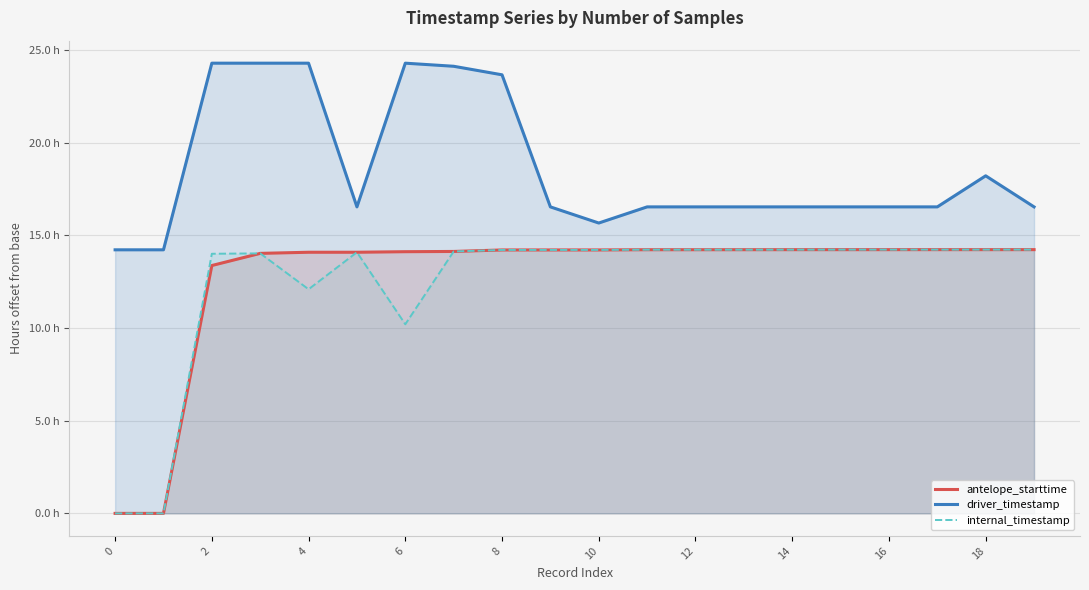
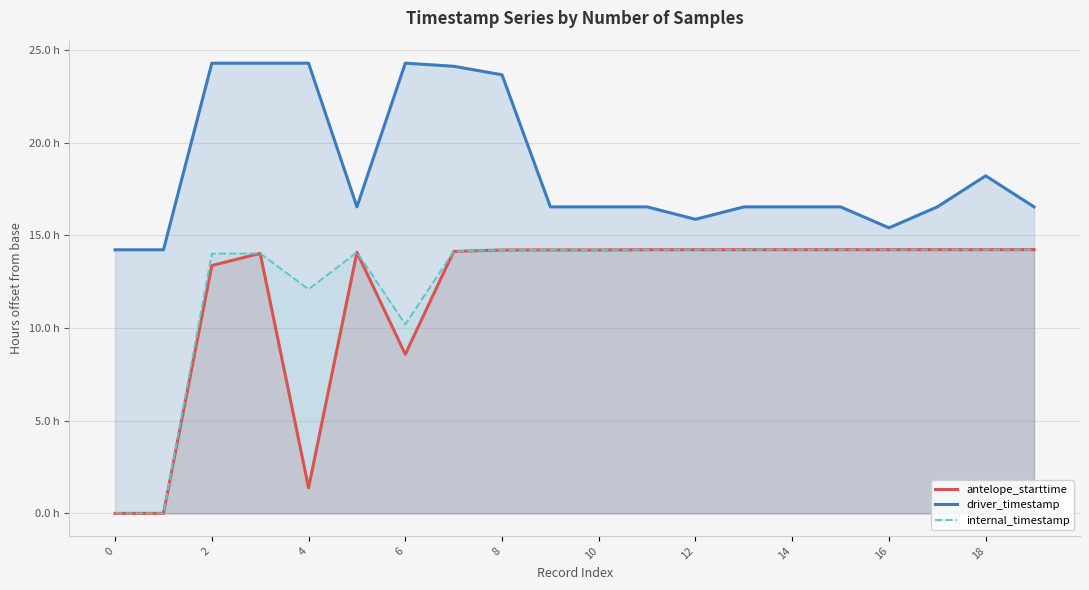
antelope_starttime, 4: 14.1 h -> 1.4 h
antelope_starttime, 6: 14.1 h -> 8.6 h
driver_timestamp, 10: 15.7 h -> 16.5 h
driver_timestamp, 12: 16.5 h -> 15.9 h
driver_timestamp, 16: 16.5 h -> 15.4 h
